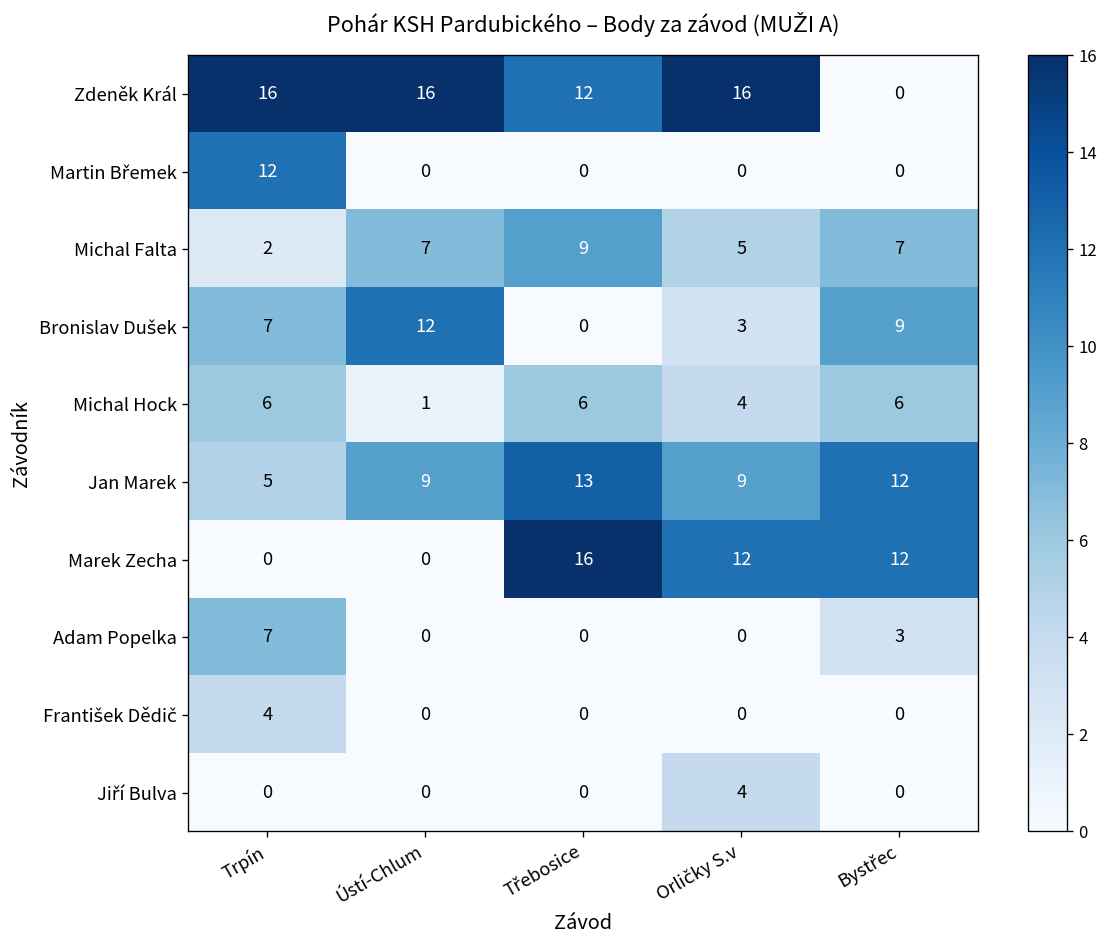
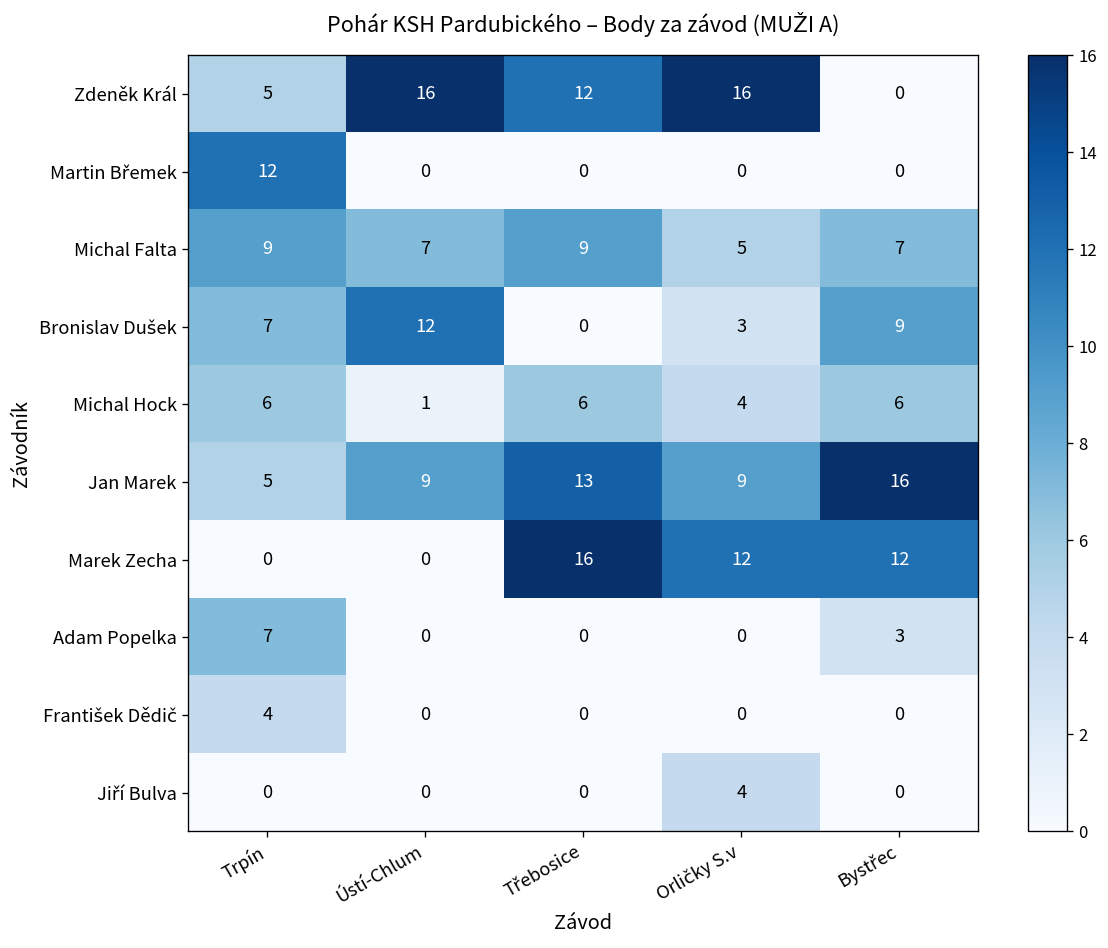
Zdeněk Král, Trpín: 16 -> 5
Michal Falta, Trpín: 2 -> 9
Jan Marek, Bystřec: 12 -> 16
